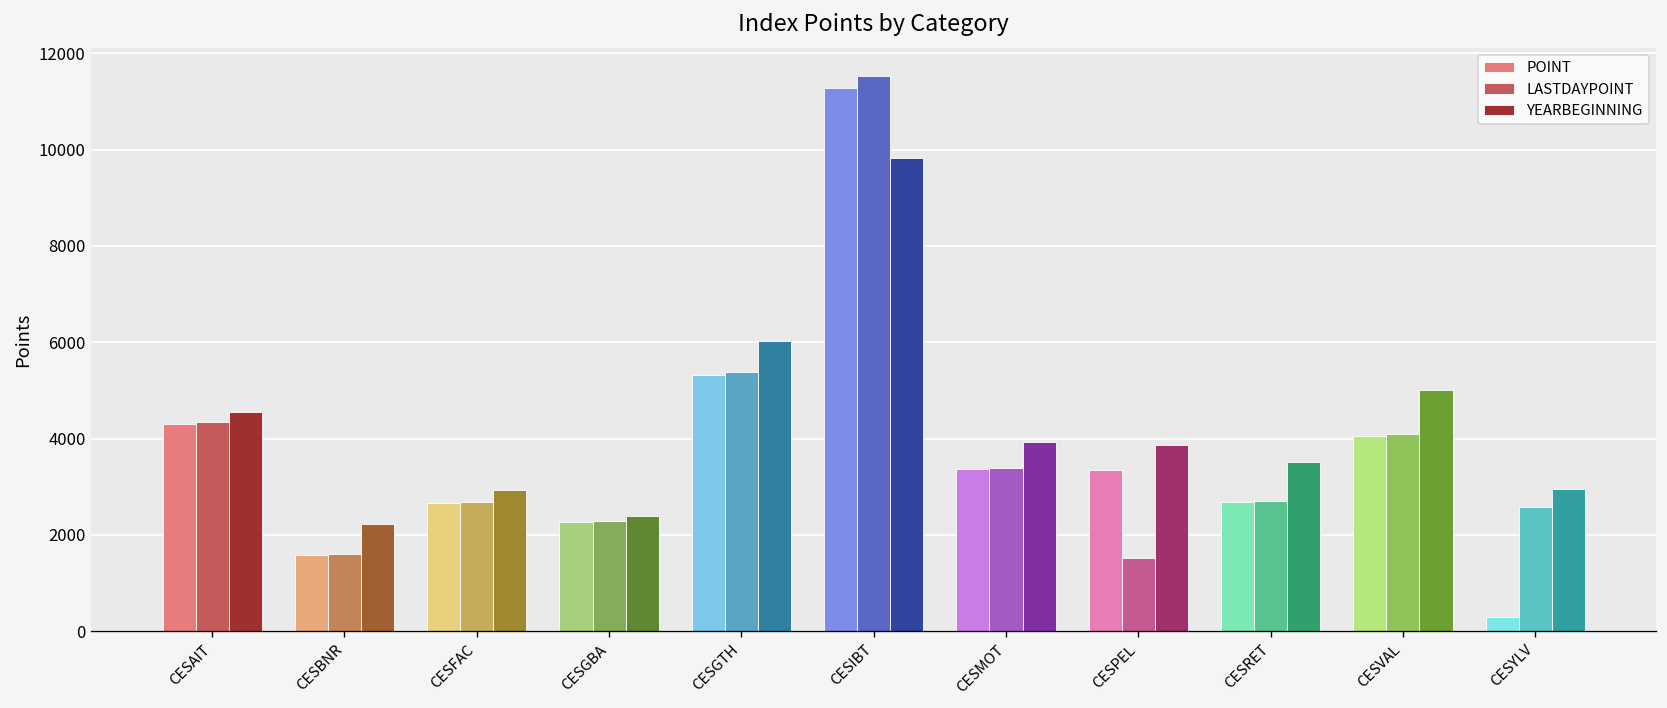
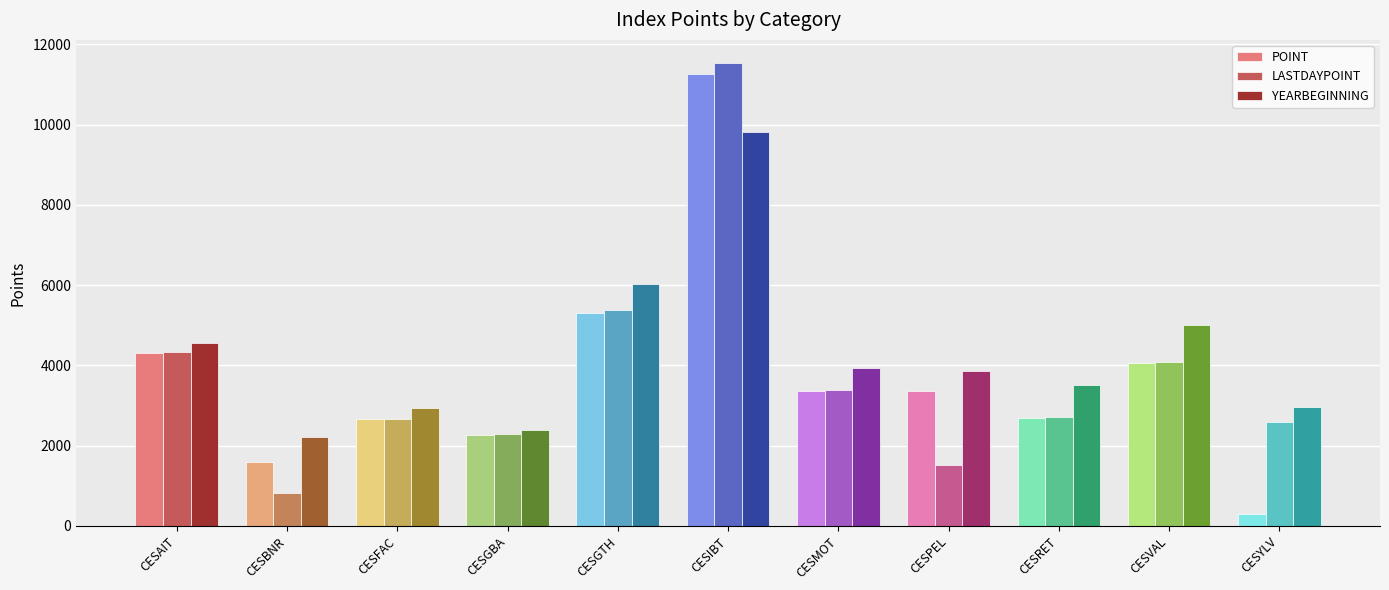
LASTDAYPOINT, CESBNR: 1600 -> 800
